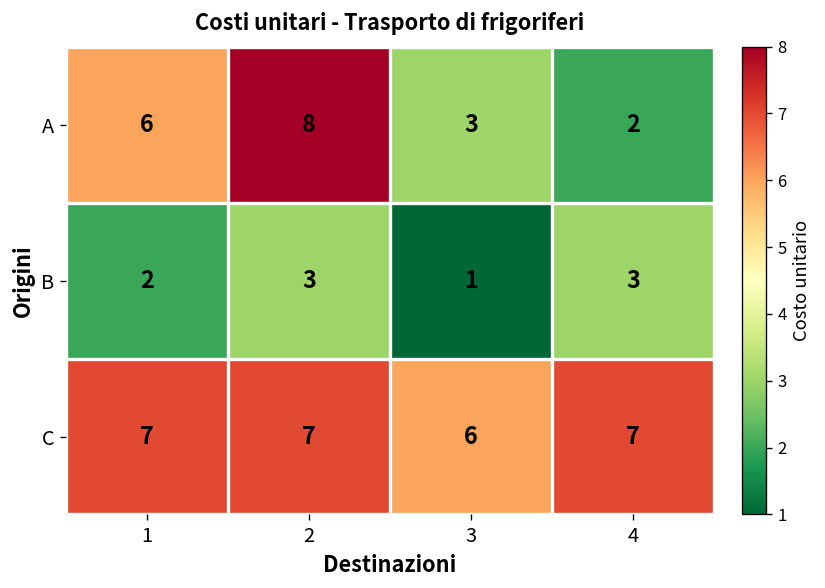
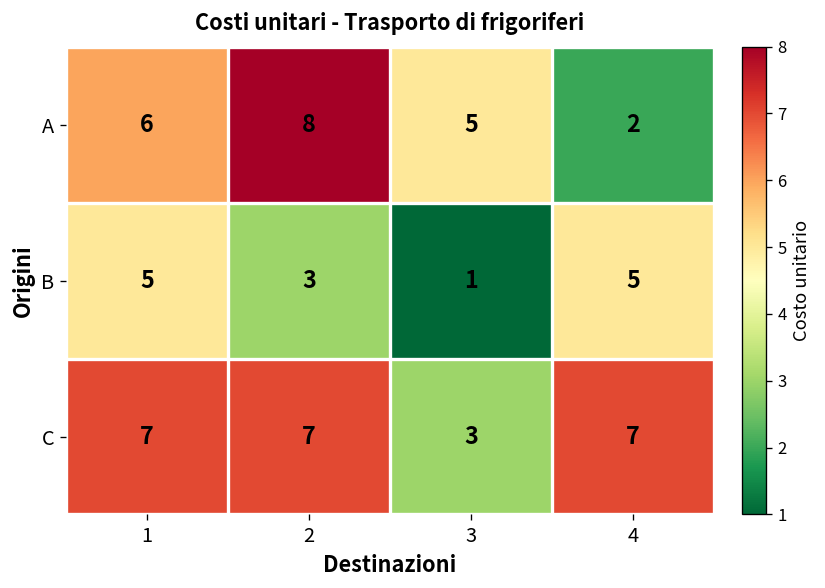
A, 3: 3 -> 5
B, 1: 2 -> 5
B, 4: 3 -> 5
C, 3: 6 -> 3
